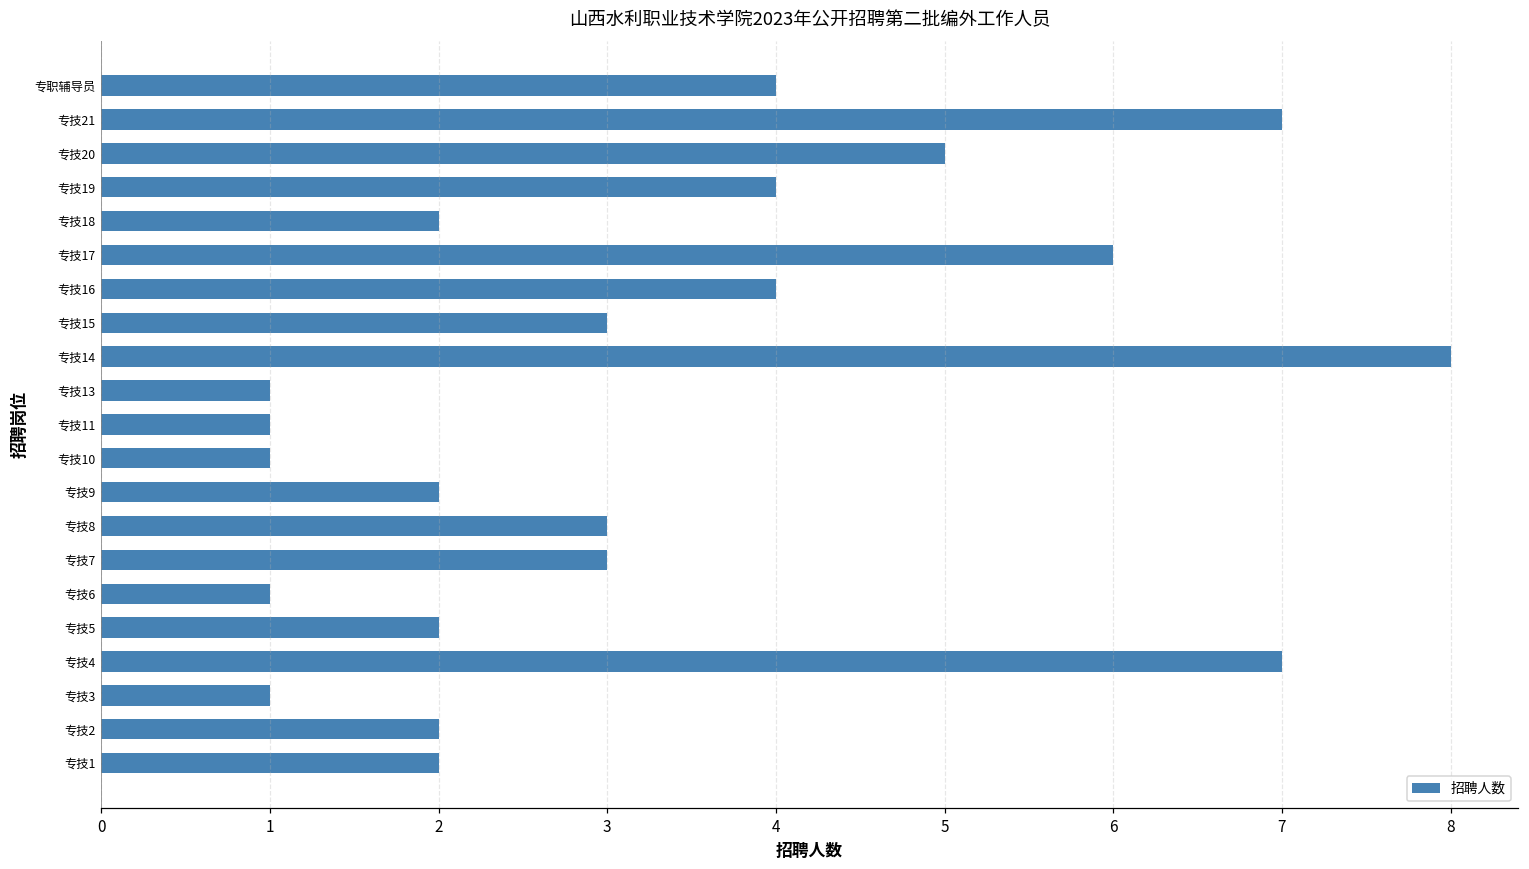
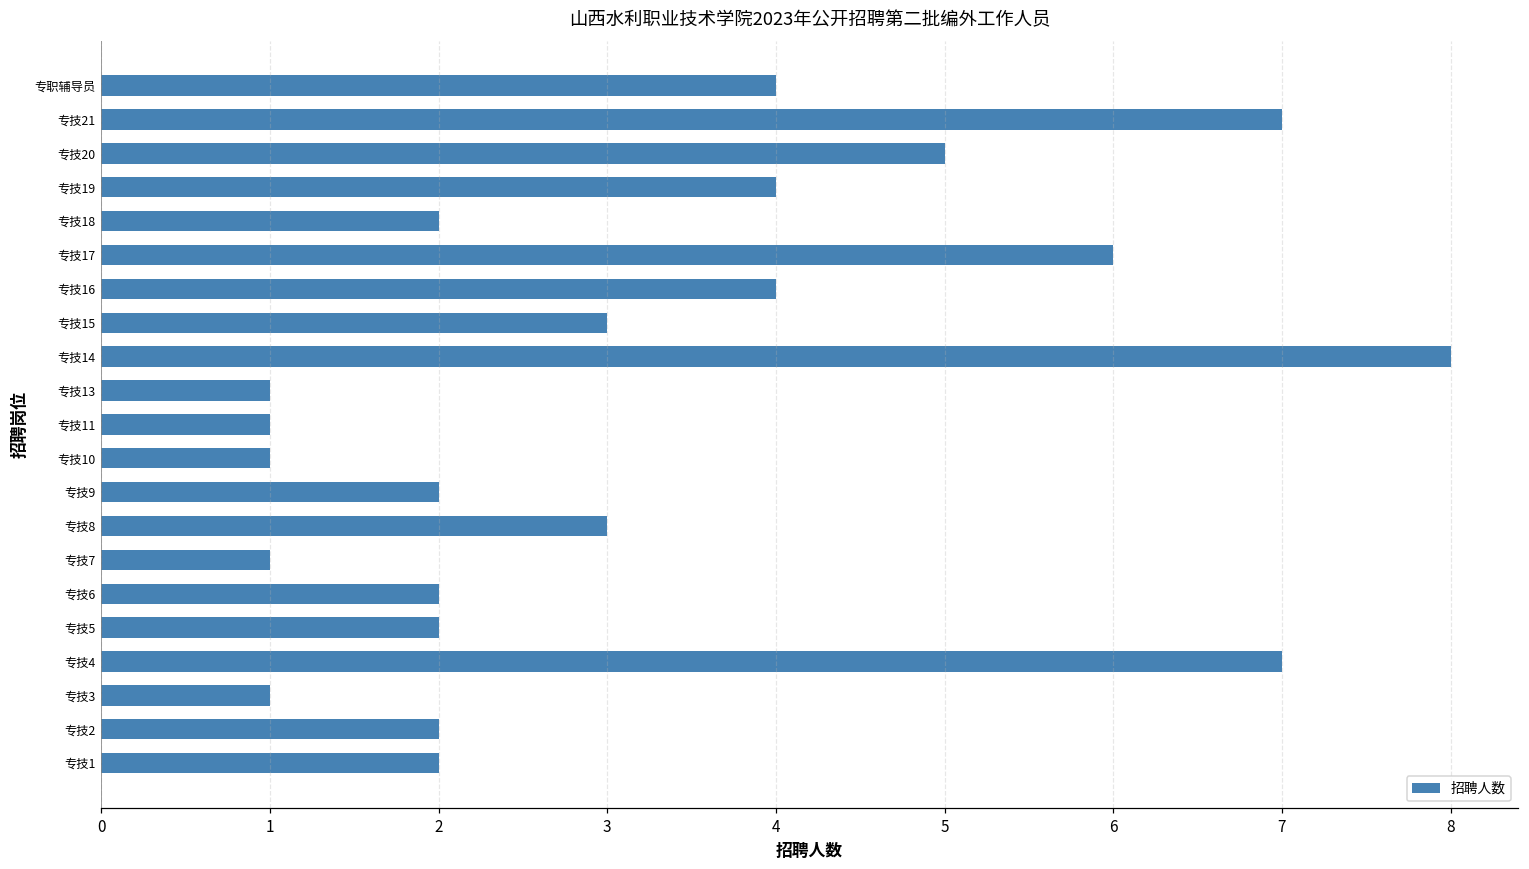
专技7: 3 -> 1
专技6: 1 -> 2
